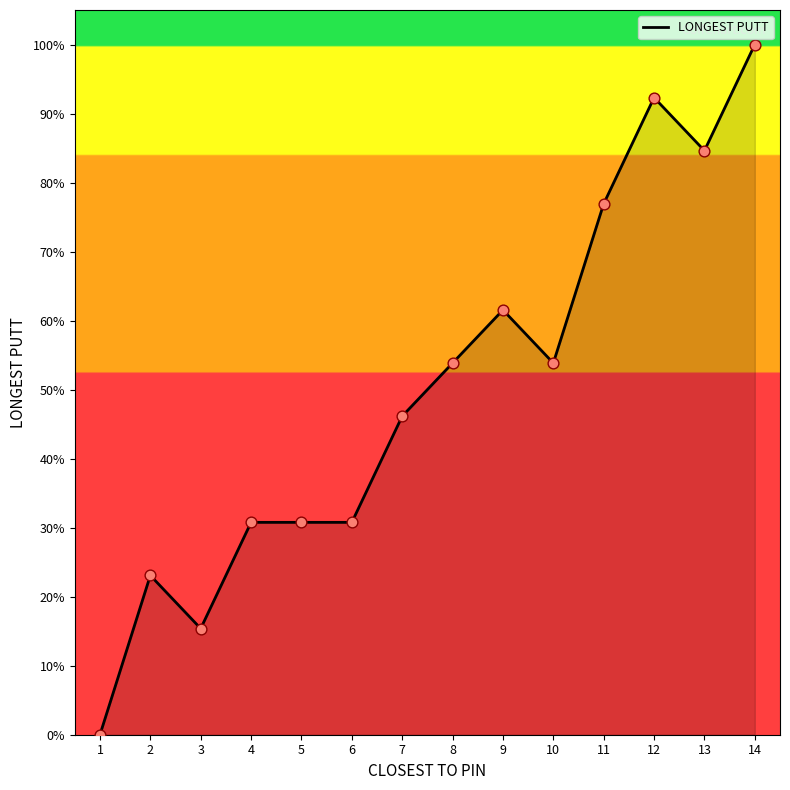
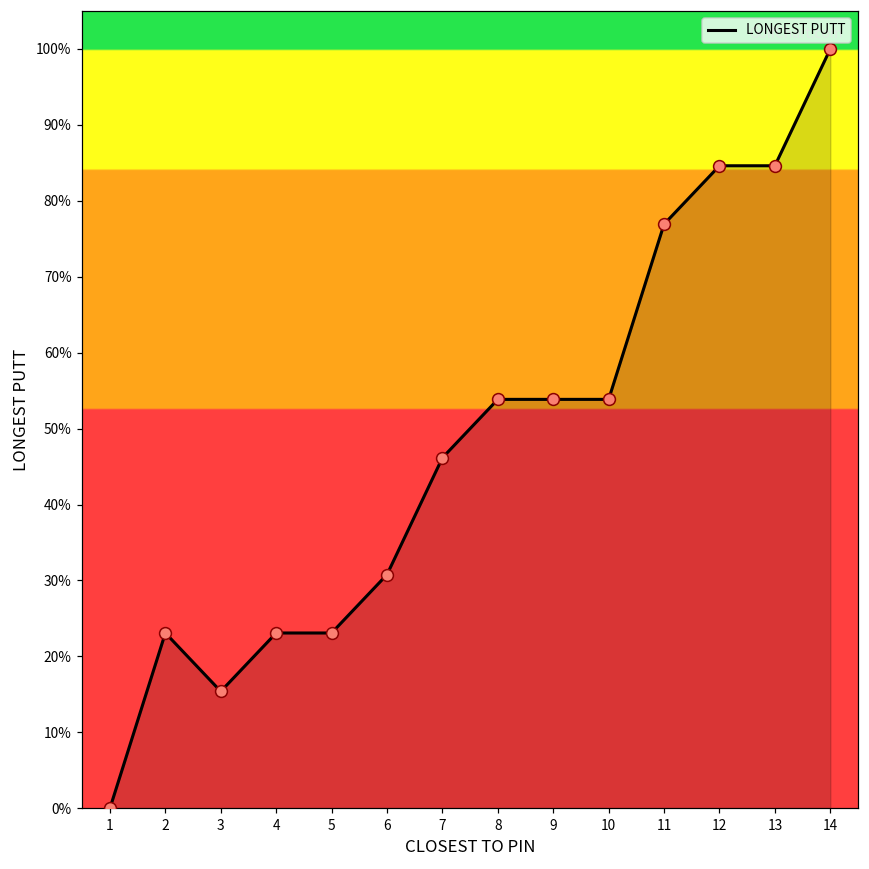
4: 31% -> 23%
5: 31% -> 23%
9: 62% -> 54%
12: 92% -> 85%
